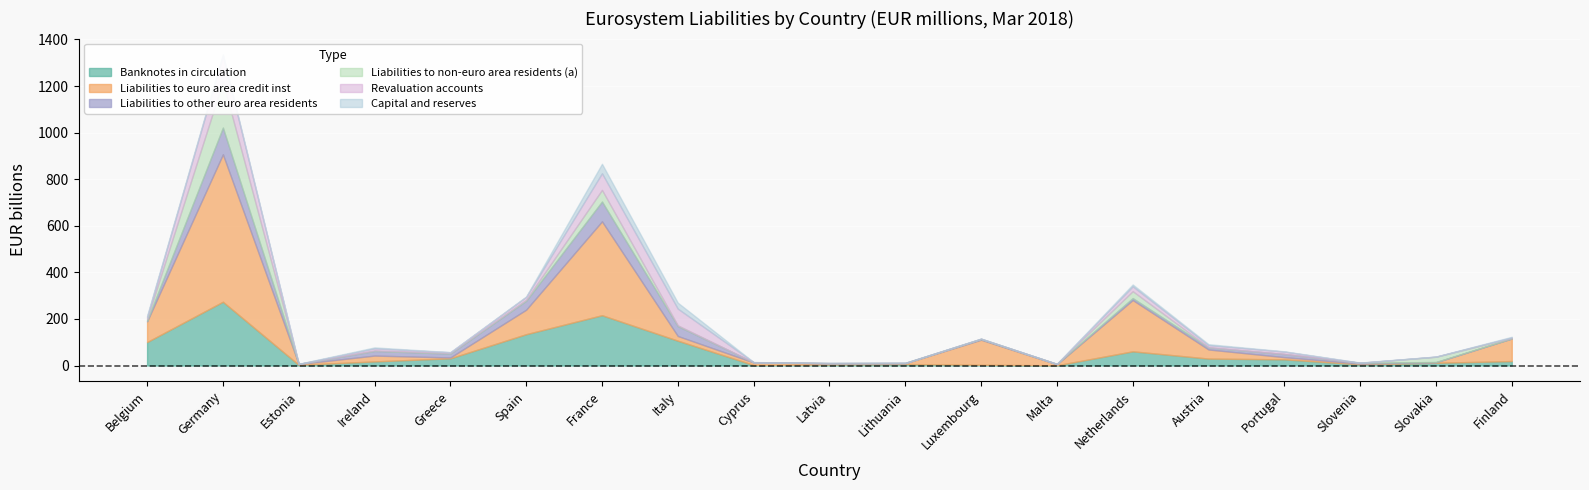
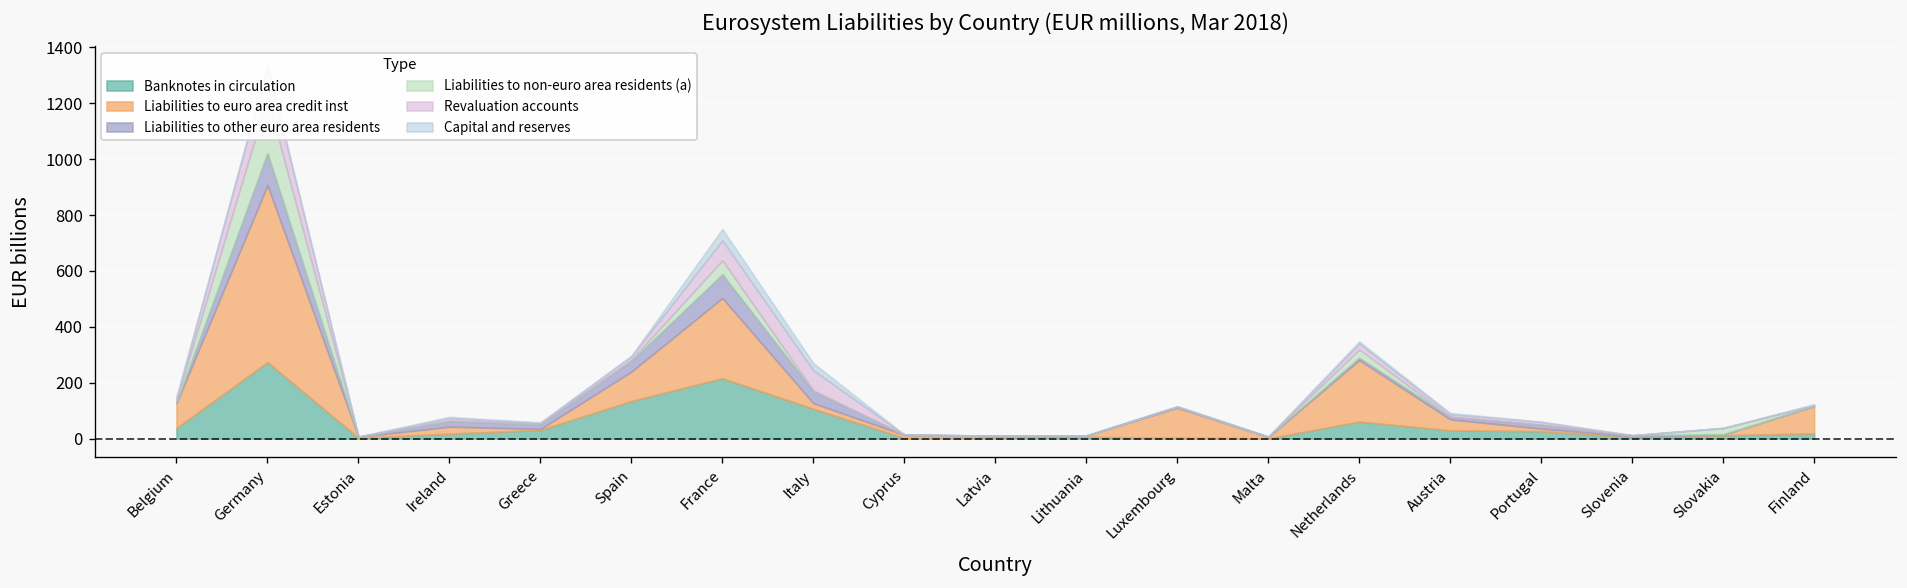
Banknotes in circulation, Belgium: 100 -> 40
Liabilities to euro area credit inst, France: 400 -> 290
